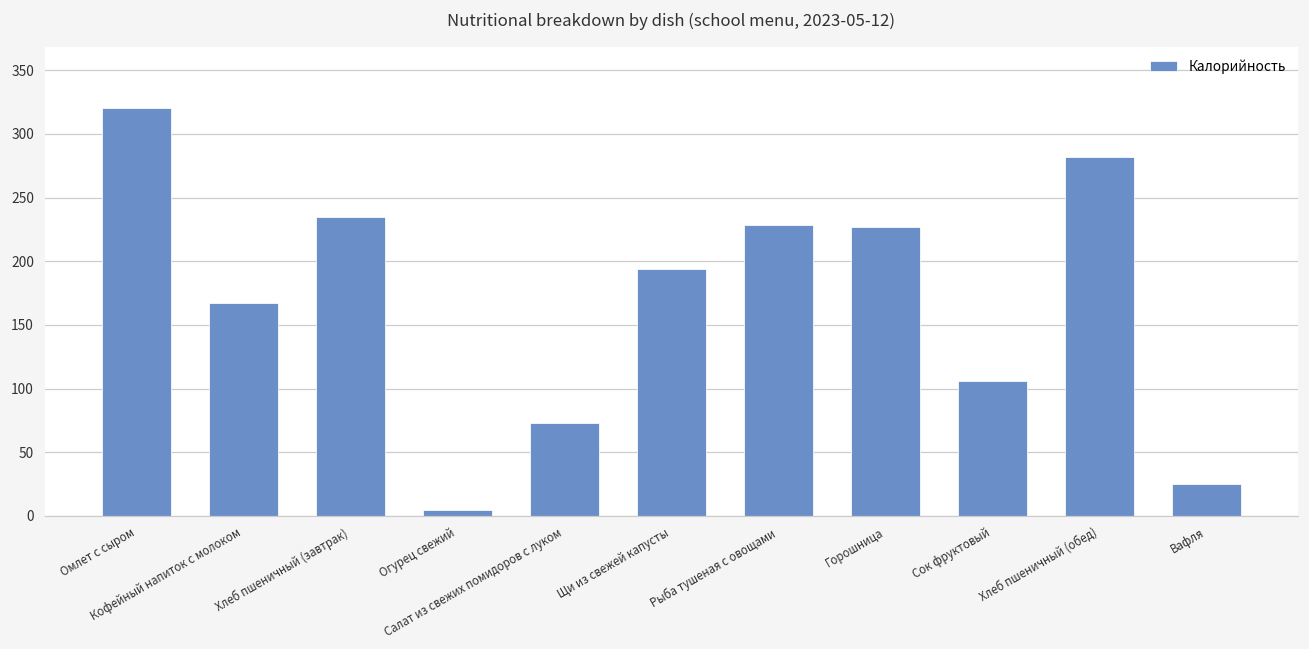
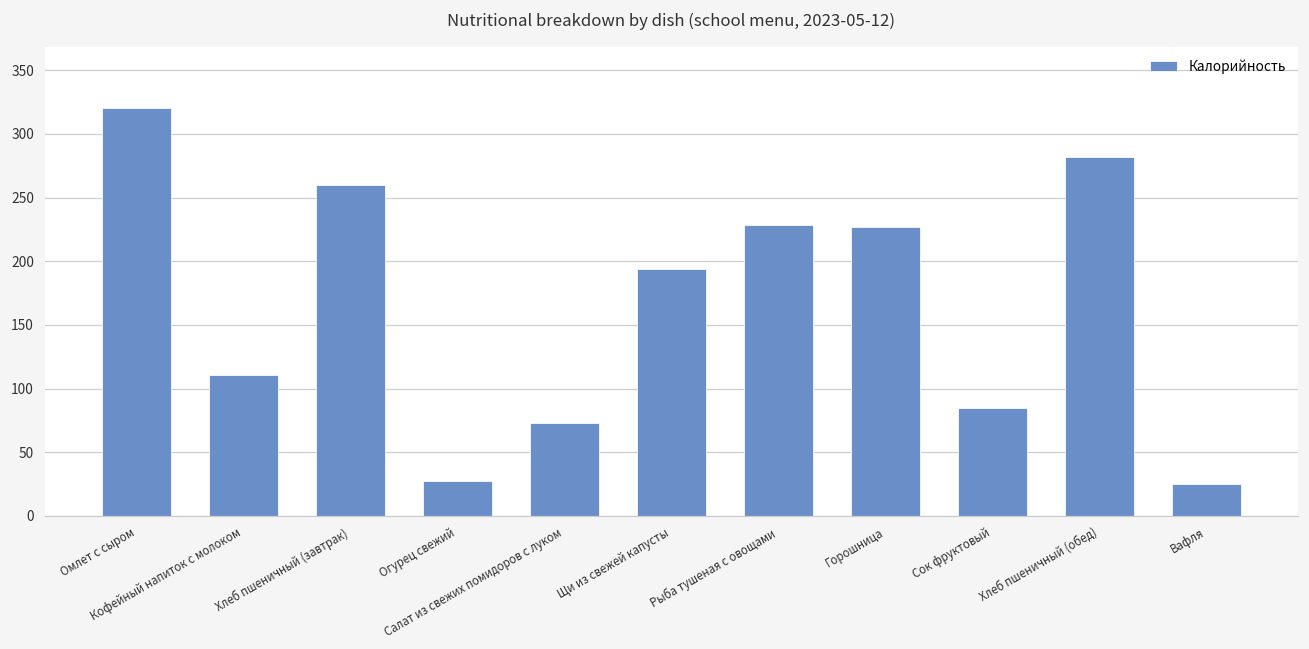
Кофейный напиток с молоком: 167 -> 111
Хлеб пшеничный (завтрак): 235 -> 260
Огурец свежий: 5 -> 28
Сок фруктовый: 106 -> 85
